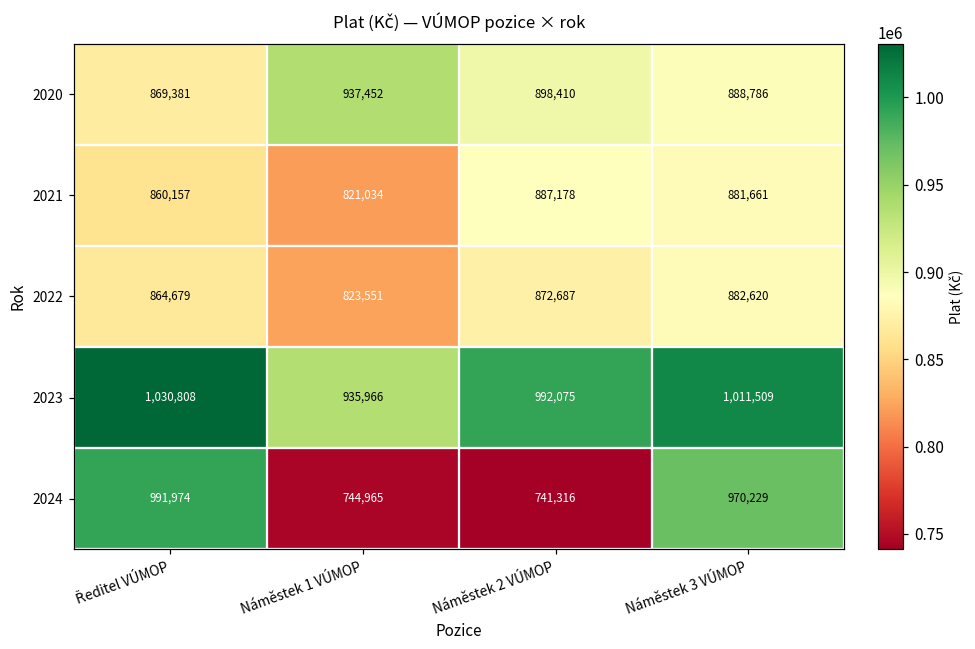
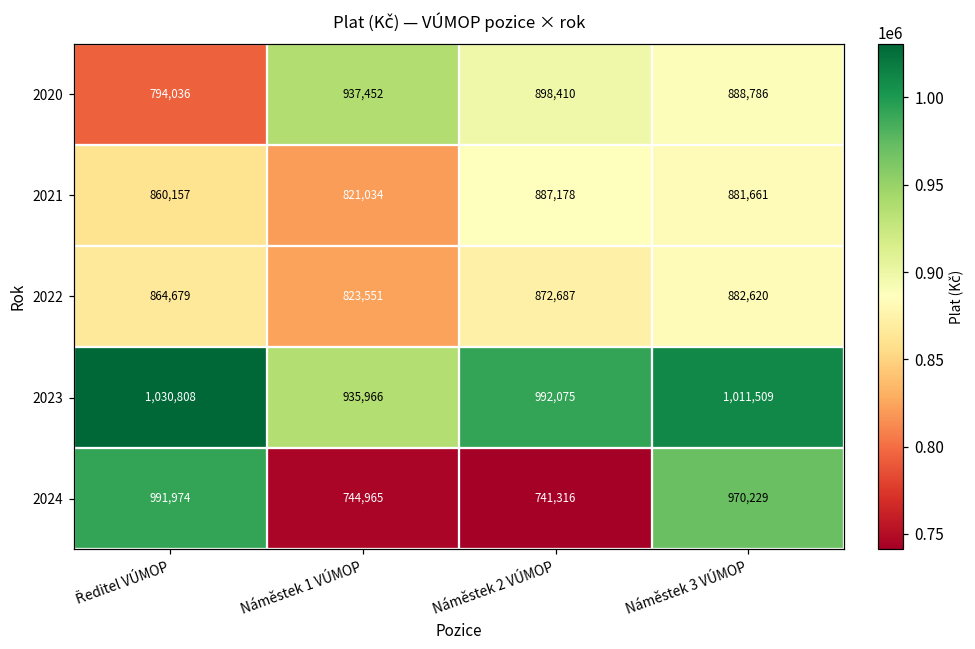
2020, Ředitel VÚMOP: 869,381 -> 794,036
